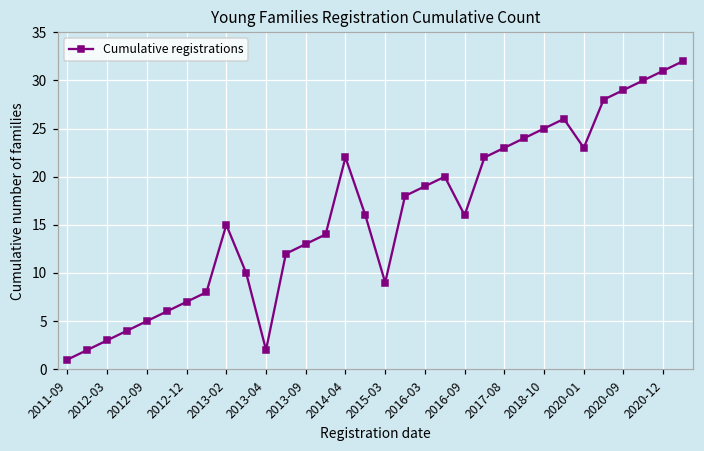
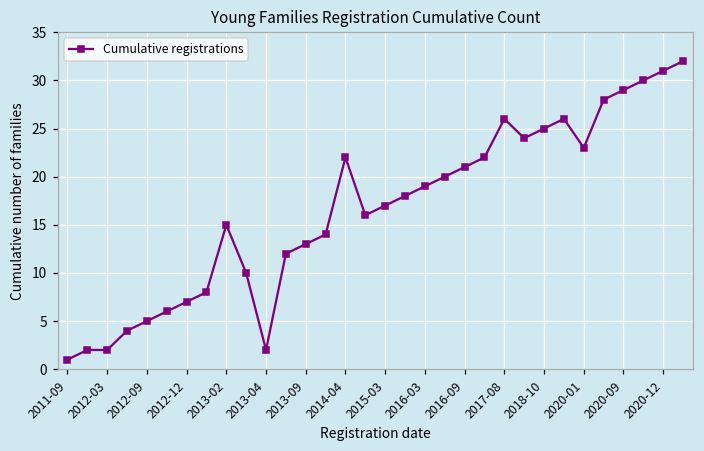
2012-03: 3 -> 2
2015-03: 9 -> 17
2016-09: 16 -> 21
2017-08: 23 -> 26
